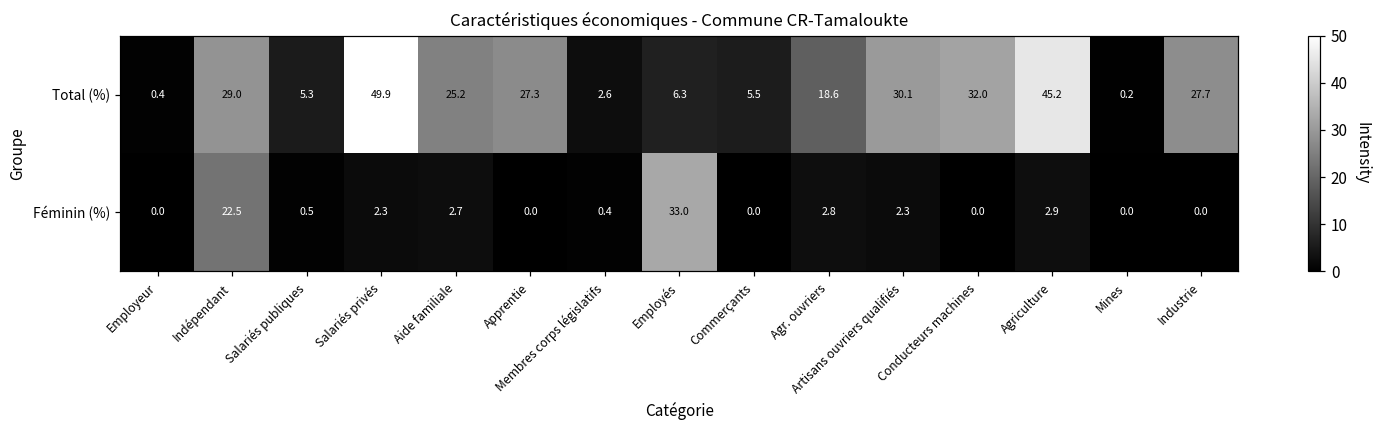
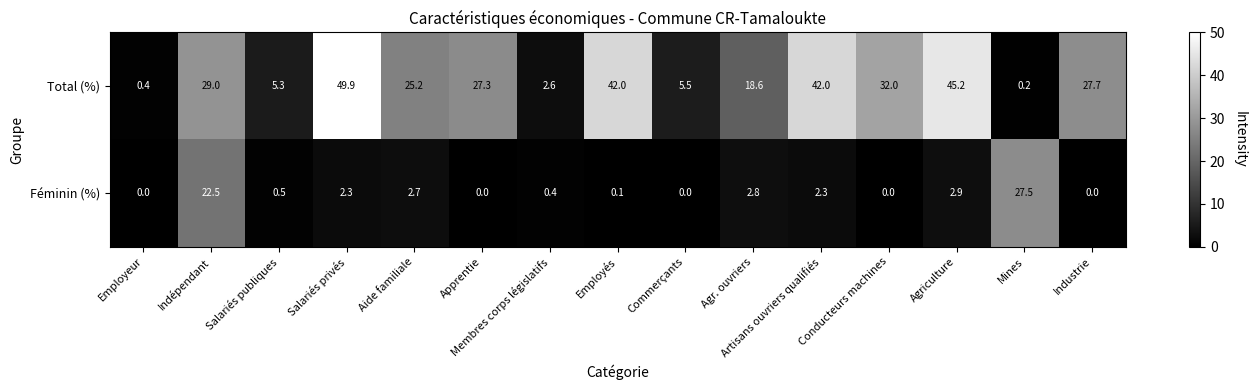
Total (%), Employés: 6.3 -> 42.0
Total (%), Artisans ouvriers qualifiés: 30.1 -> 42.0
Féminin (%), Employés: 33.0 -> 0.1
Féminin (%), Mines: 0.0 -> 27.5
